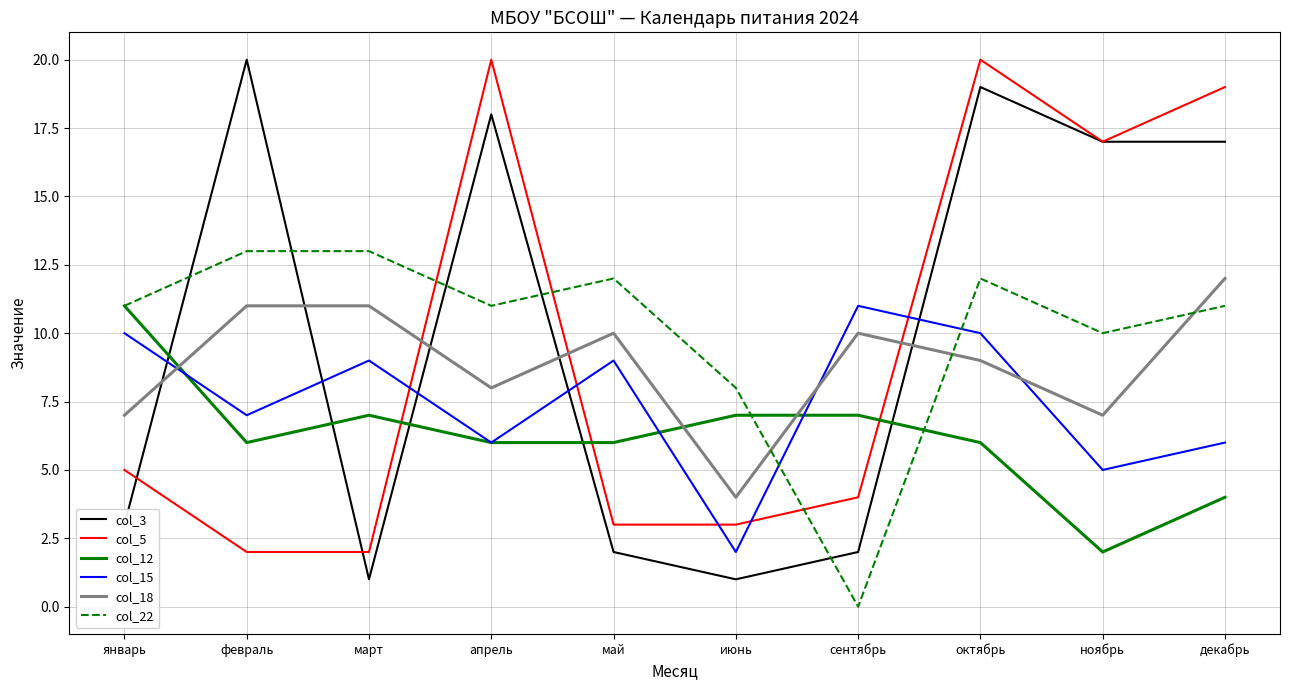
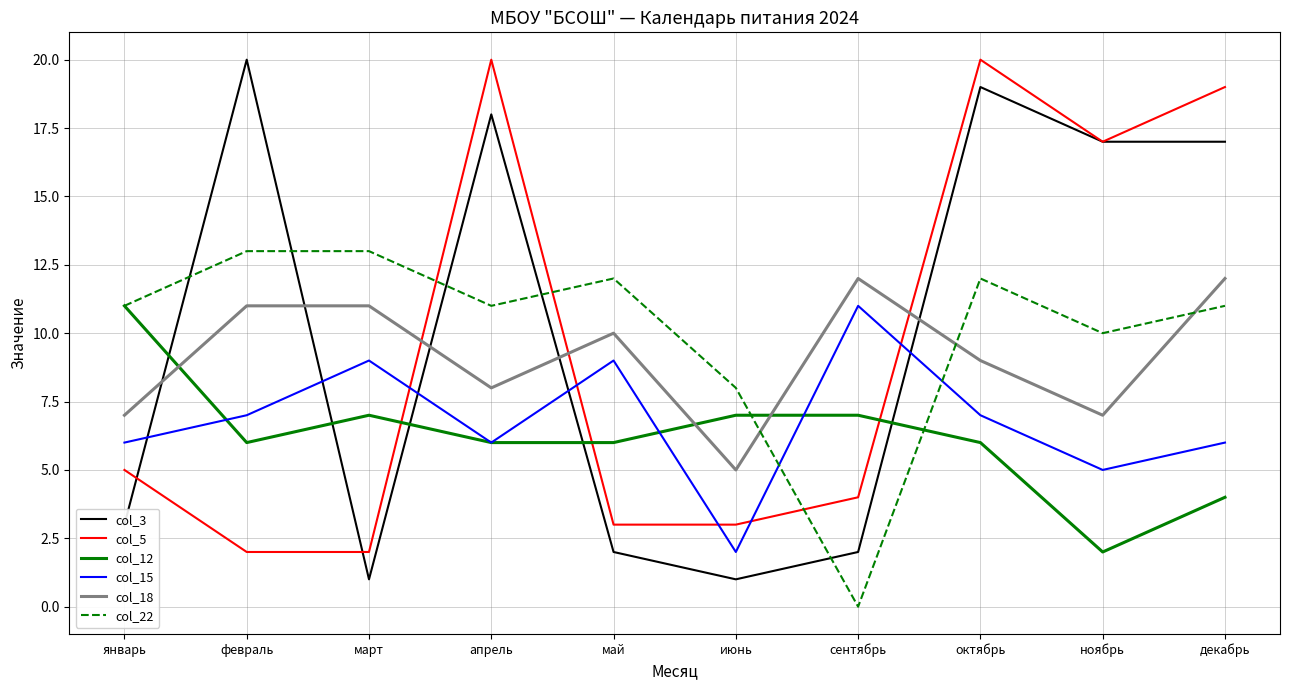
col_15, январь: 10 -> 6
col_18, июнь: 4 -> 5
col_18, сентябрь: 10 -> 12
col_15, октябрь: 10 -> 7
